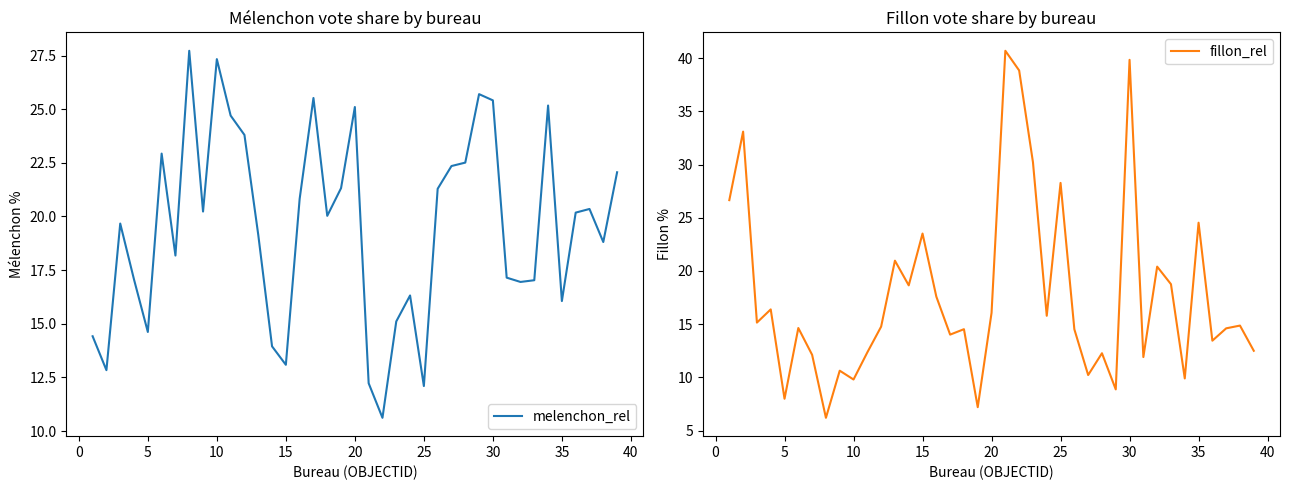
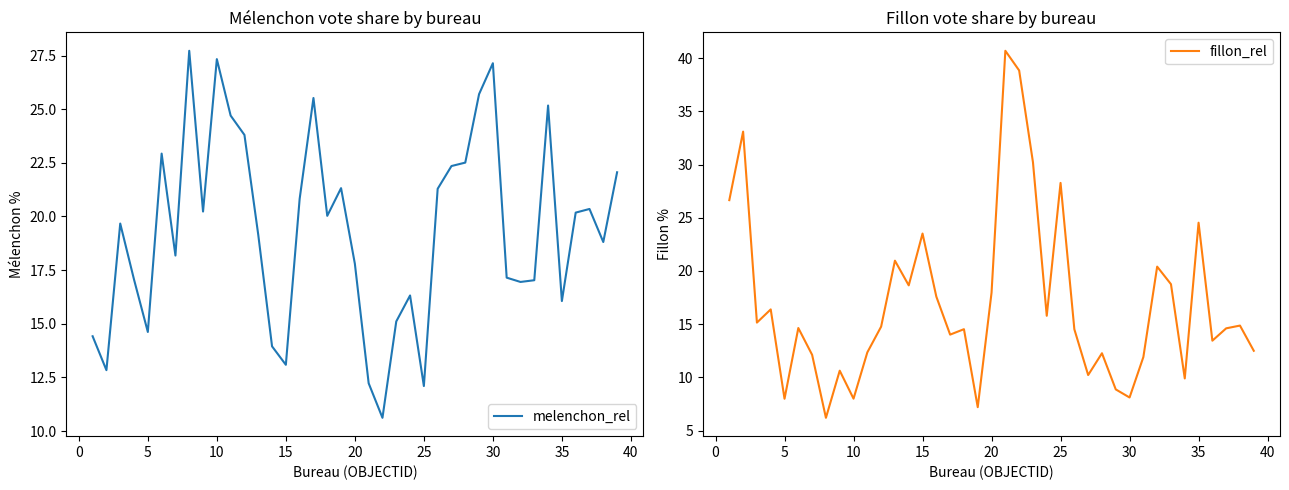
Mélenchon vote share by bureau, 20: 25.1 -> 17.8
Mélenchon vote share by bureau, 30: 25.4 -> 27.1
Fillon vote share by bureau, 10: 9.8 -> 8.0
Fillon vote share by bureau, 20: 16.1 -> 18.0
Fillon vote share by bureau, 30: 39.9 -> 8.1
